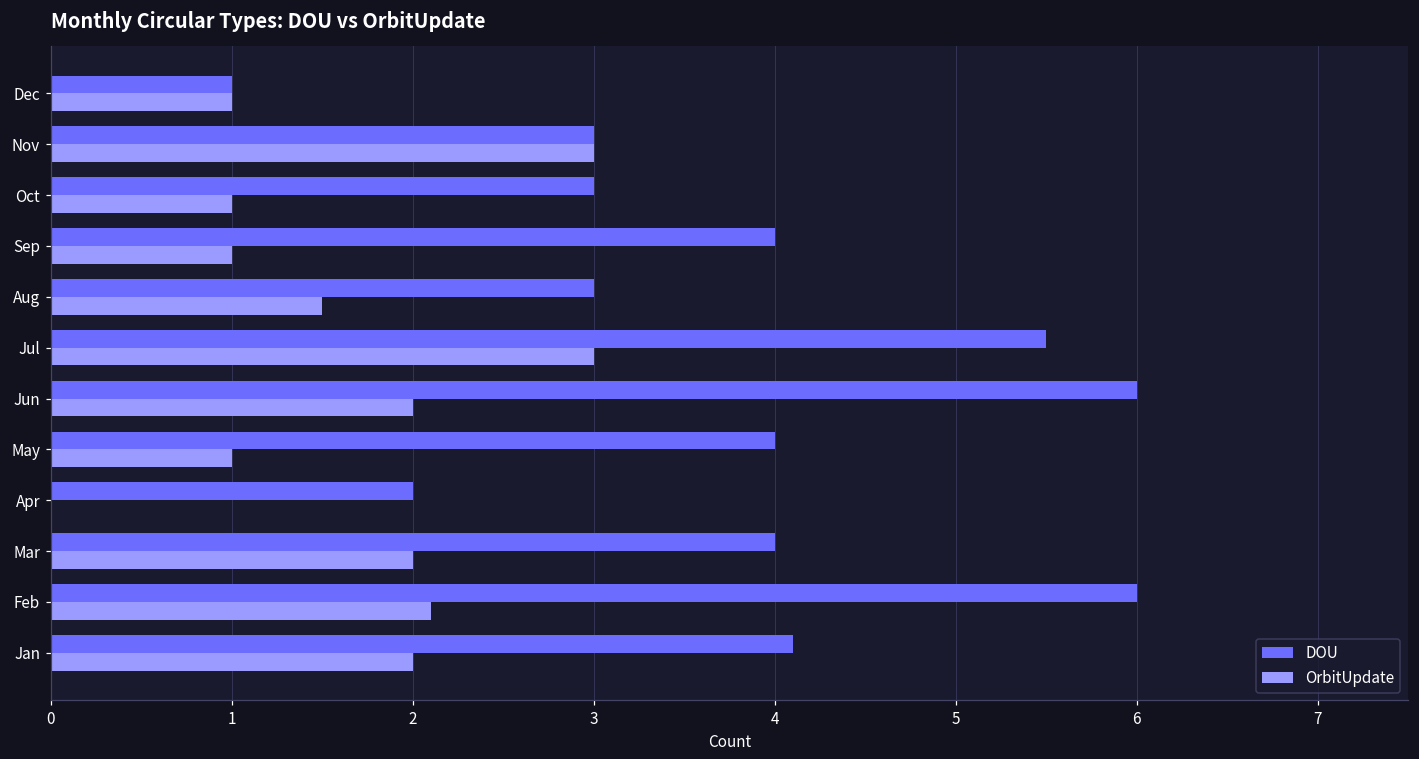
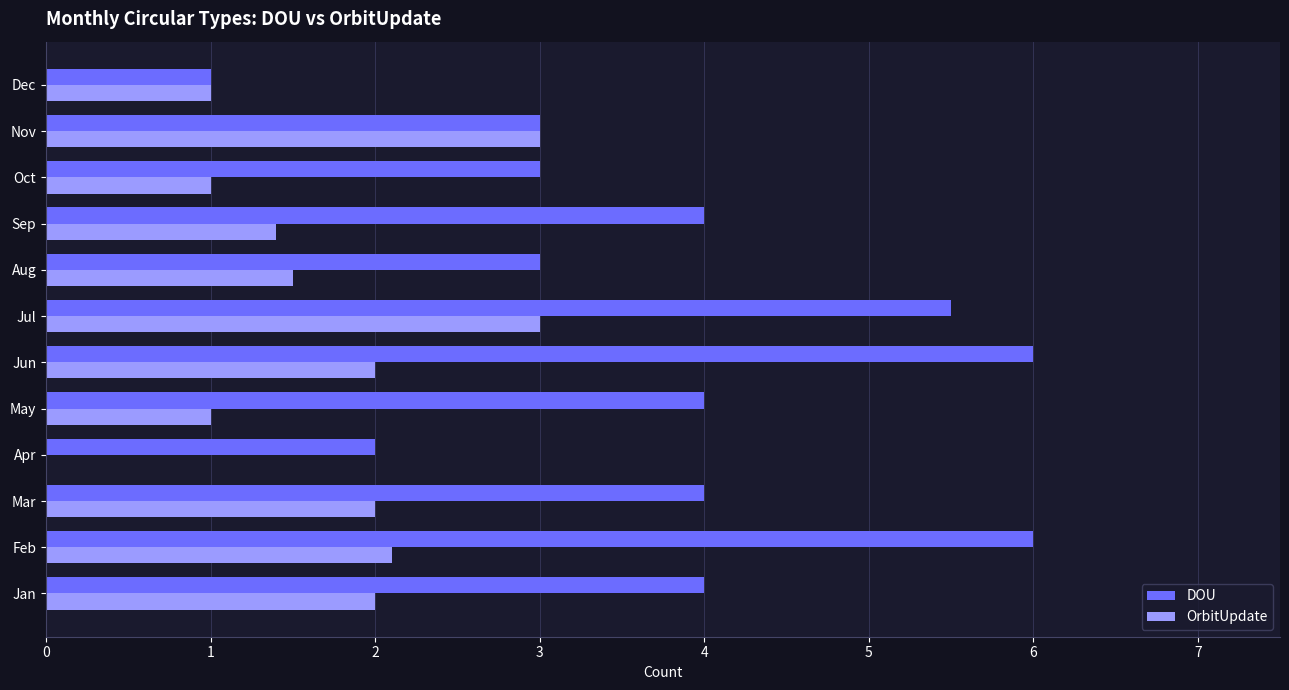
OrbitUpdate, Sep: 1.0 -> 1.4
DOU, Jan: 4.1 -> 4.0
